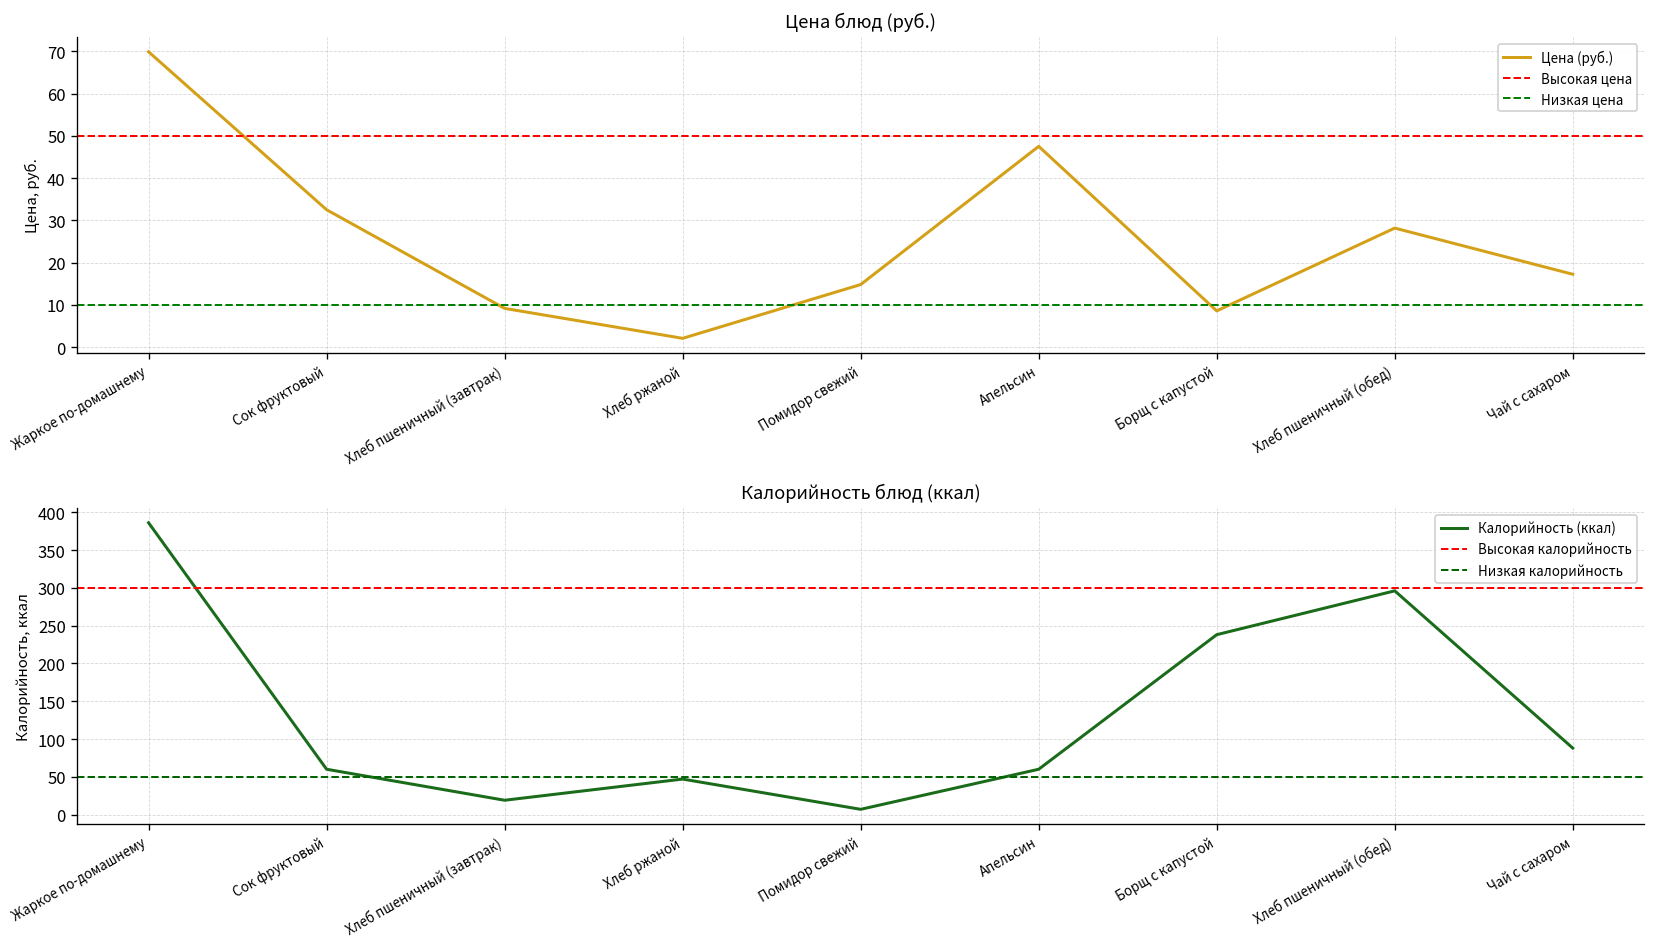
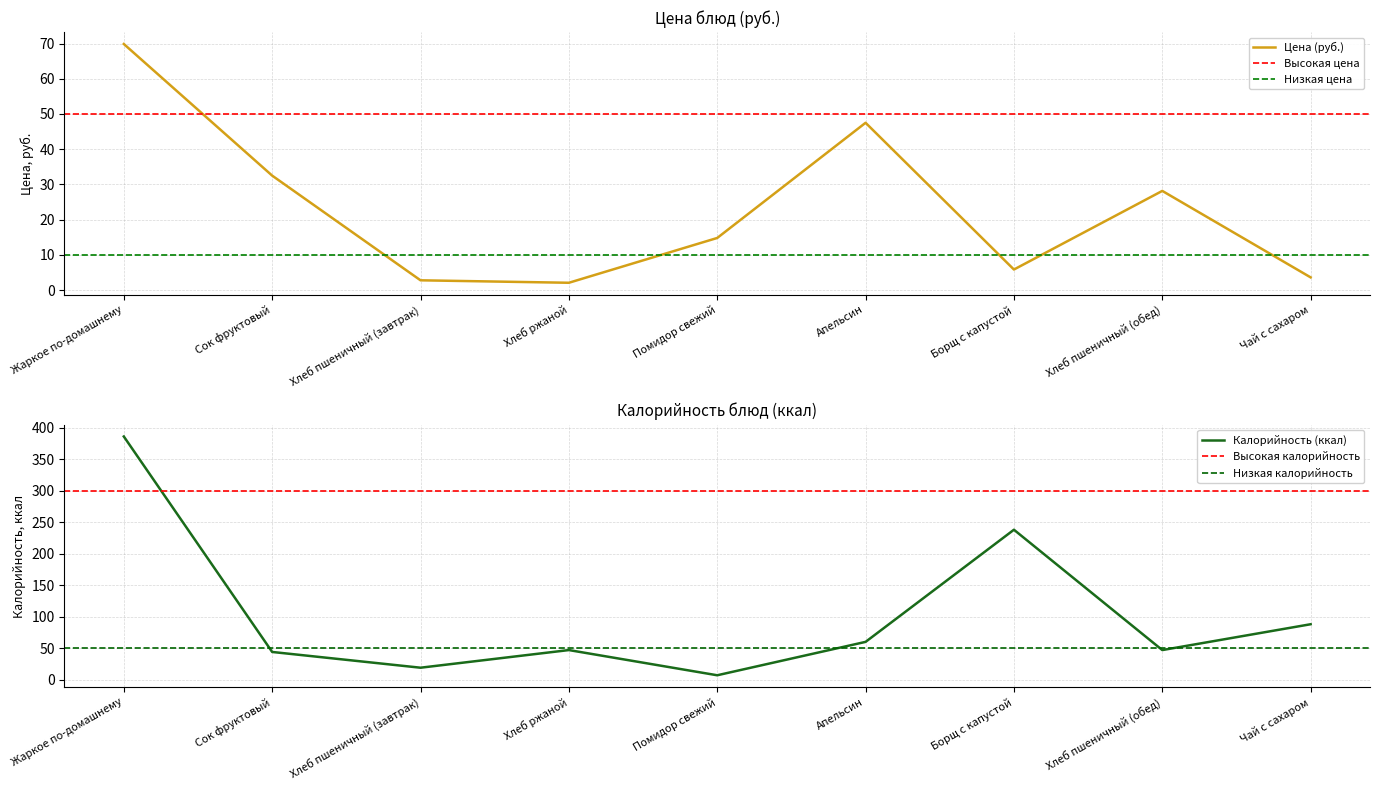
Цена блюд (руб.), Хлеб пшеничный (завтрак): 9 -> 3
Цена блюд (руб.), Борщ с капустой: 9 -> 6
Цена блюд (руб.), Чай с сахаром: 17 -> 4
Калорийность блюд (ккал), Сок фруктовый: 60 -> 40
Калорийность блюд (ккал), Хлеб пшеничный (обед): 300 -> 50
